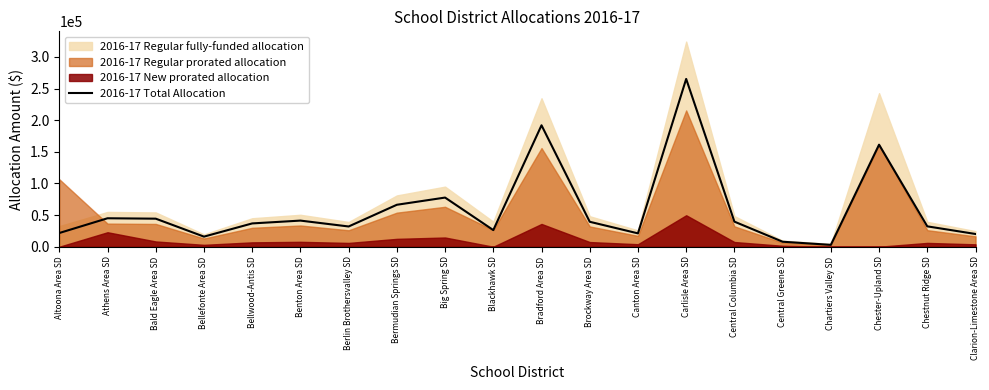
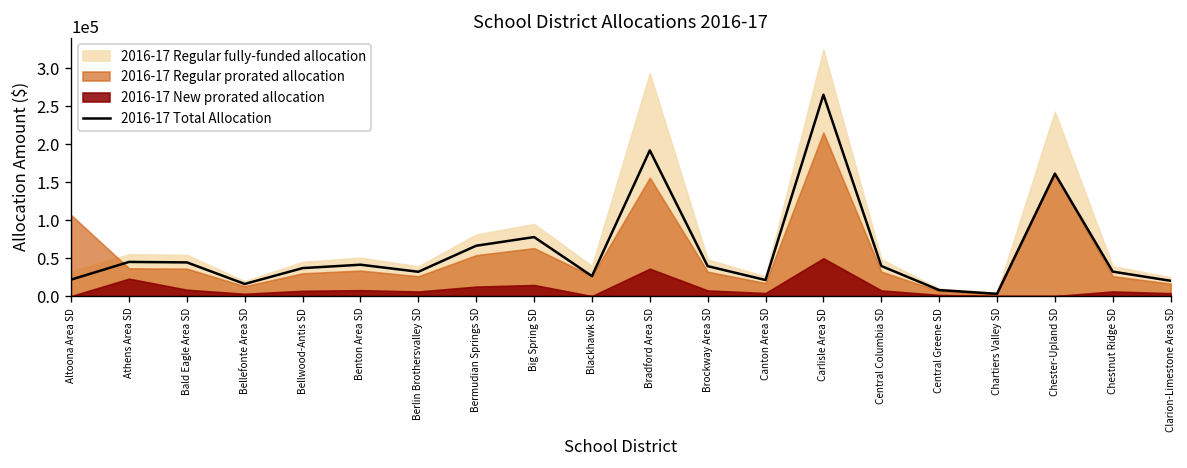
2016-17 Regular fully-funded allocation, Bradford Area SD: 230000 -> 290000
